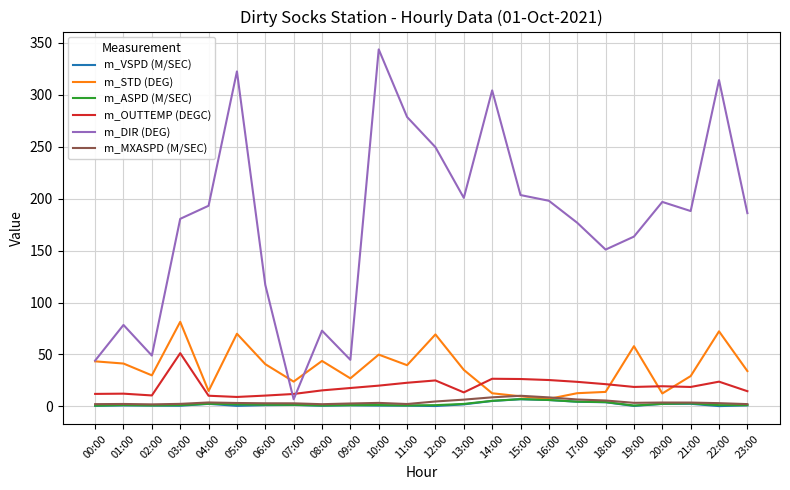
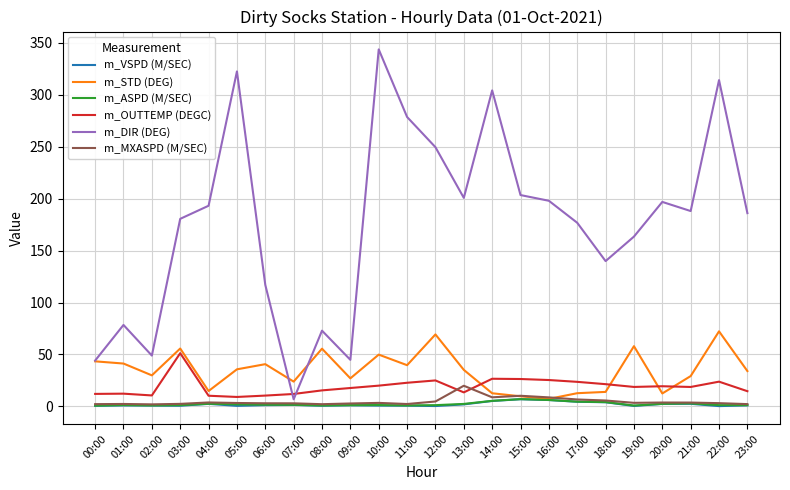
m_STD (DEG), 03:00: 81 -> 56
m_STD (DEG), 05:00: 70 -> 36
m_STD (DEG), 08:00: 44 -> 56
m_MXASPD (M/SEC), 13:00: 6 -> 20
m_DIR (DEG), 18:00: 151 -> 140
